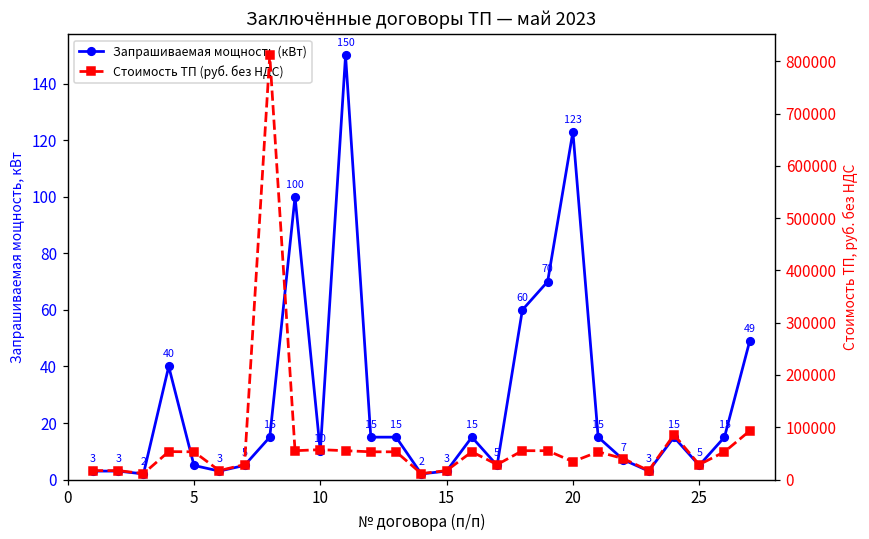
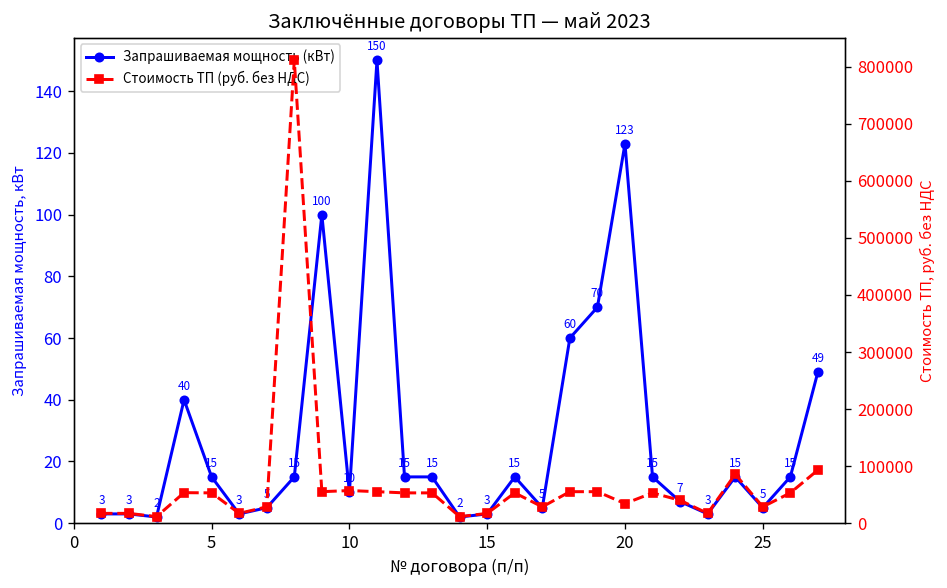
Запрашиваемая мощность (кВт), 5: 5 -> 15
